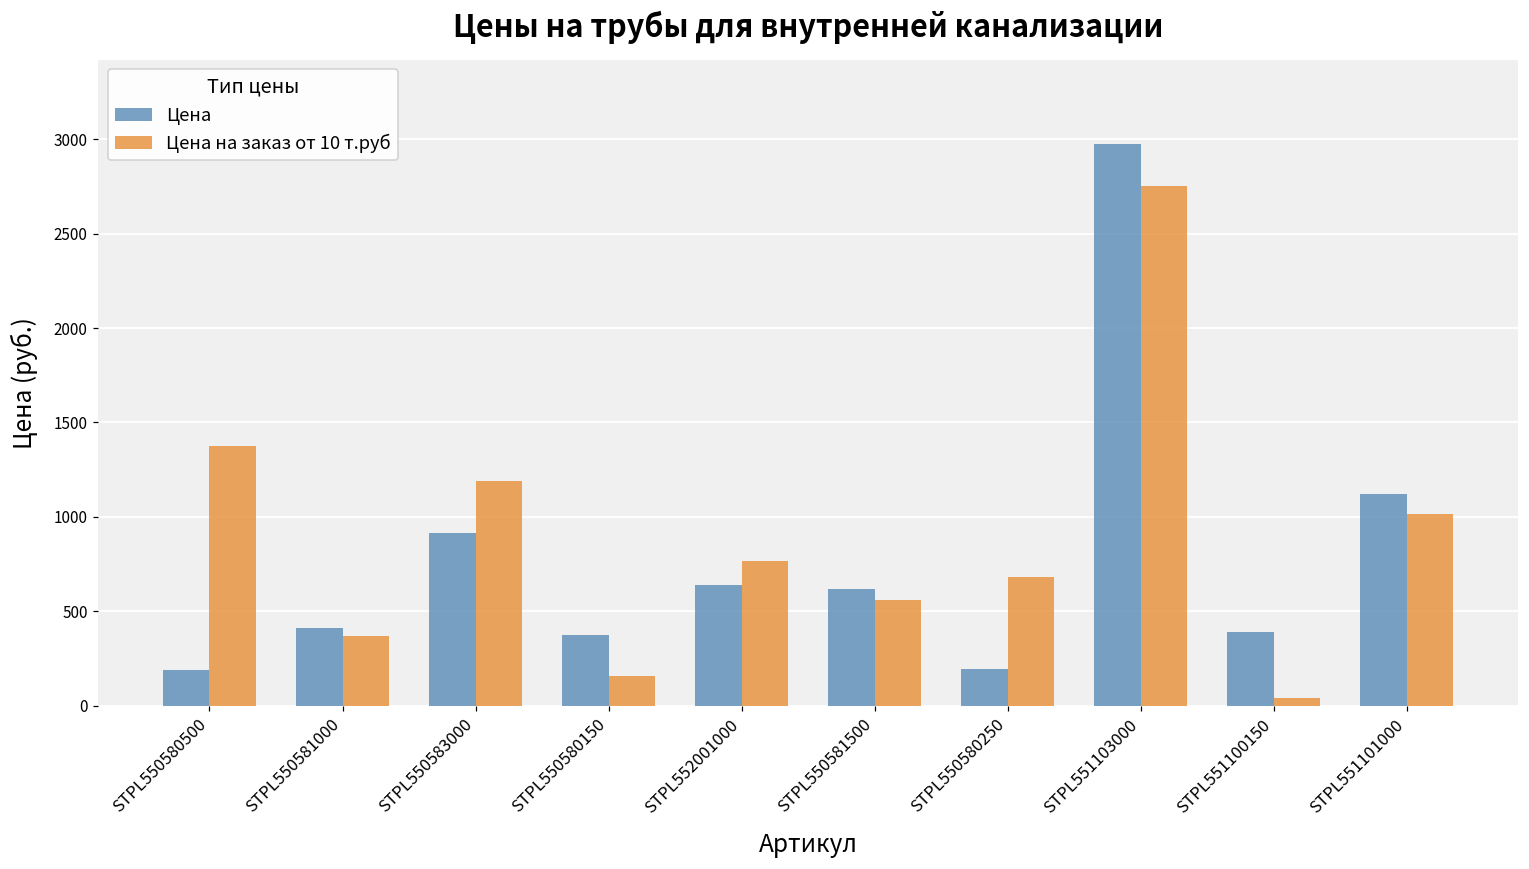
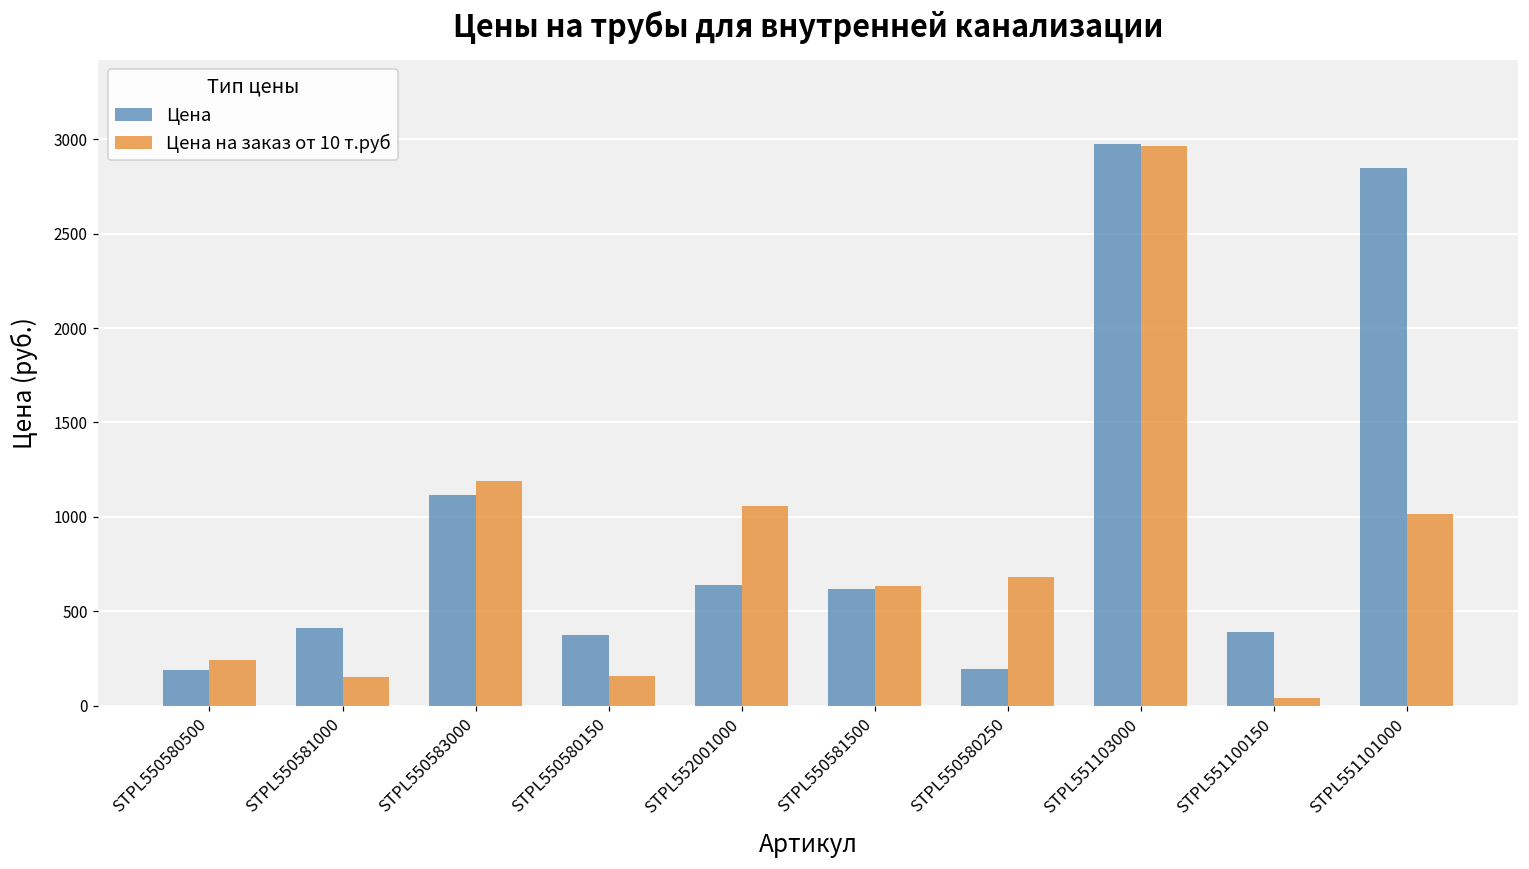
Цена на заказ от 10 т.руб, STPL550580500: 1370 -> 240
Цена на заказ от 10 т.руб, STPL550581000: 370 -> 150
Цена, STPL550583000: 910 -> 1120
Цена на заказ от 10 т.руб, STPL552001000: 770 -> 1060
Цена на заказ от 10 т.руб, STPL550581500: 560 -> 630
Цена на заказ от 10 т.руб, STPL551103000: 2750 -> 2960
Цена, STPL551101000: 1120 -> 2840
